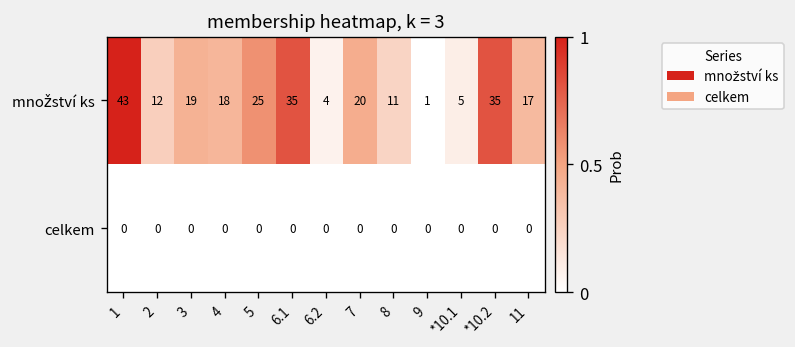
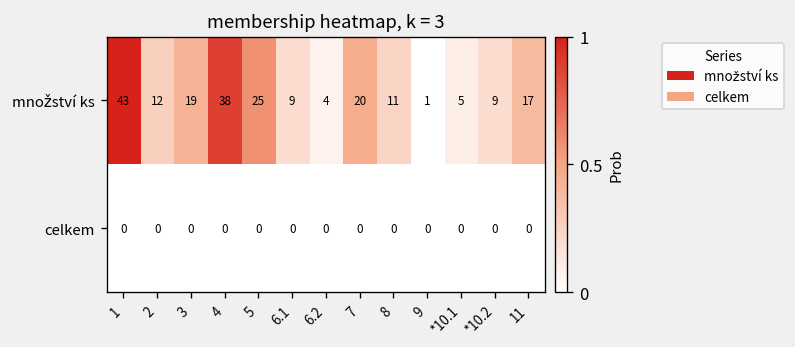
množství ks, 4: 18 -> 38
množství ks, 6.1: 35 -> 9
množství ks, *10.2: 35 -> 9
